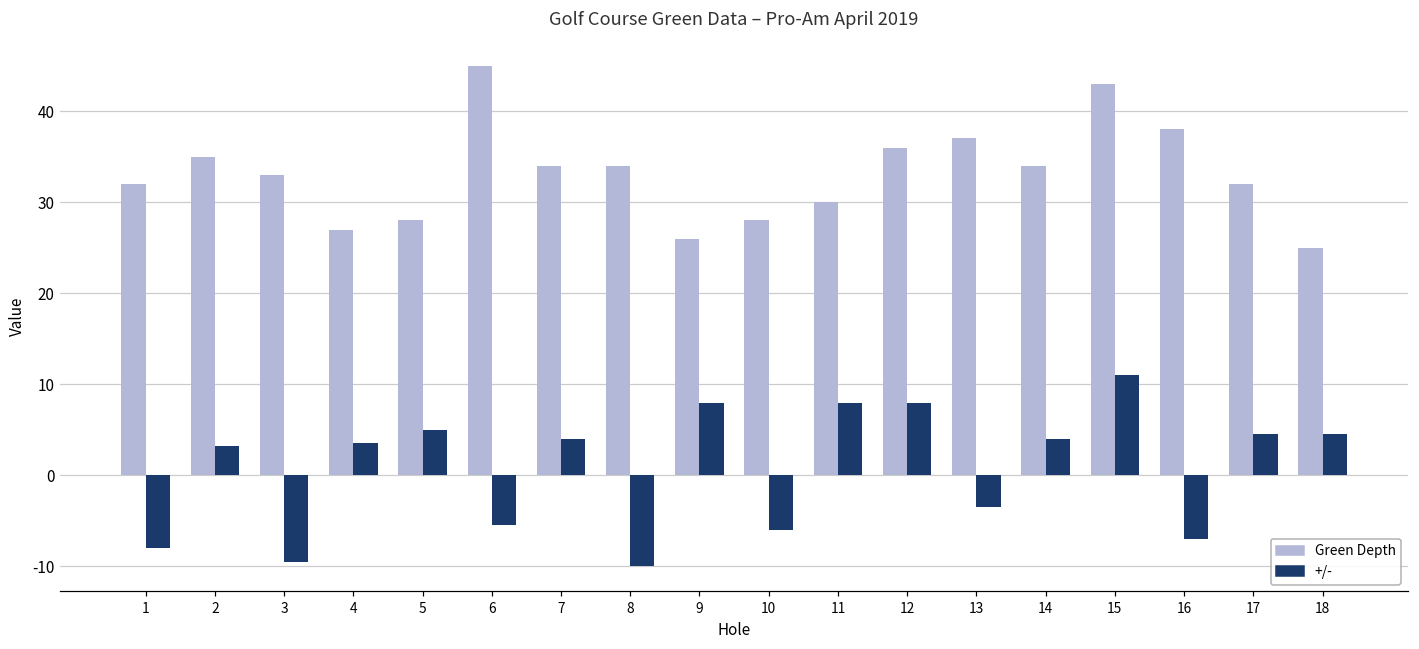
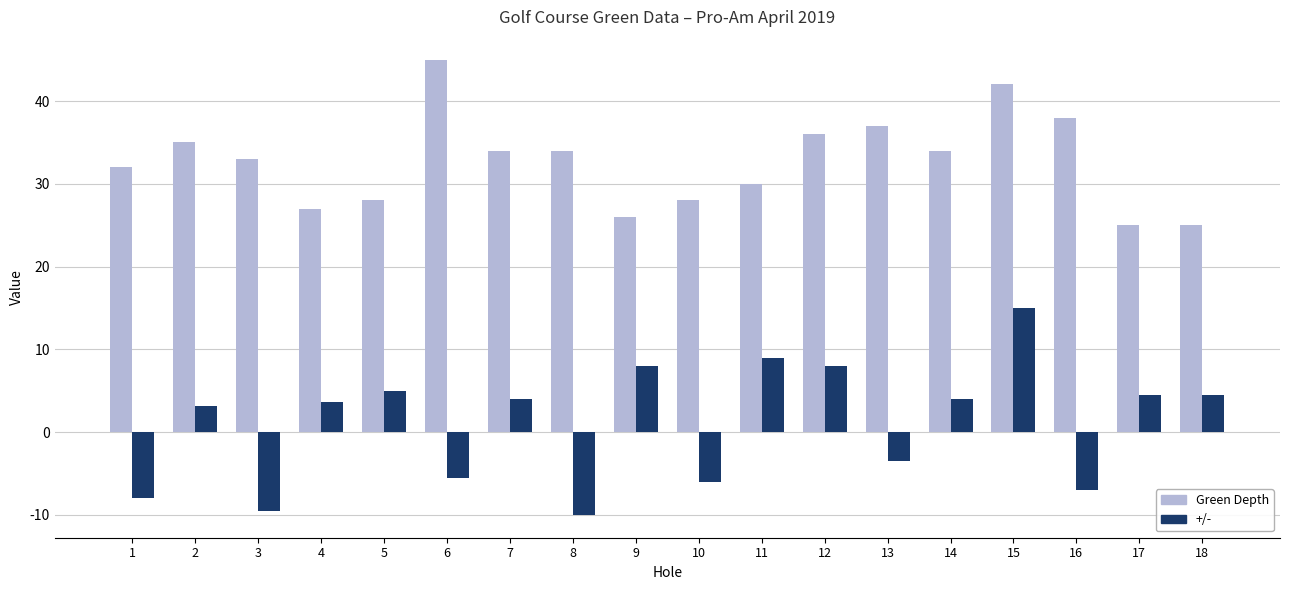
+/-, 11: 8 -> 9
Green Depth, 15: 43 -> 42
+/-, 15: 11 -> 15
Green Depth, 17: 32 -> 25
